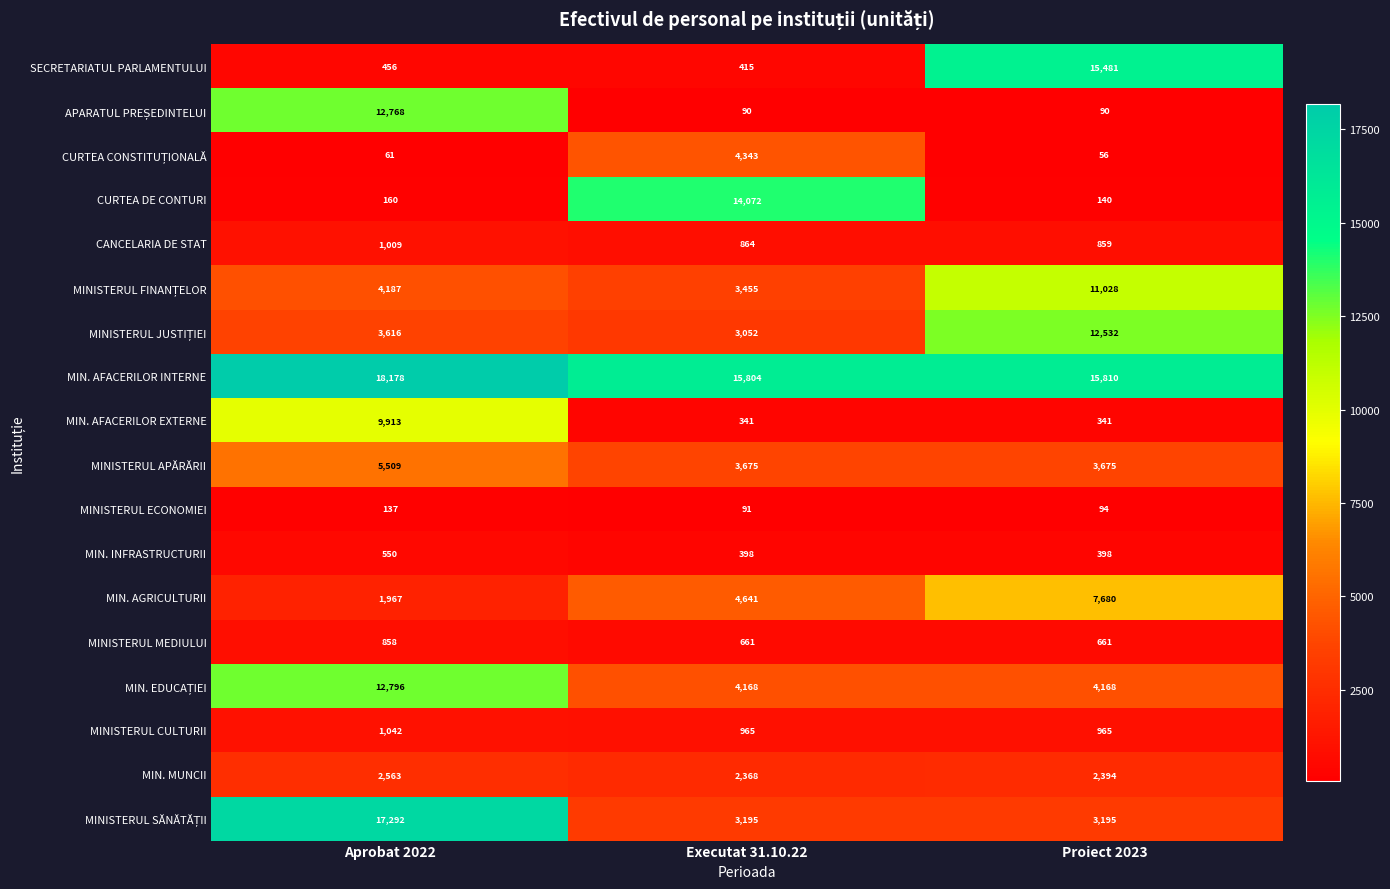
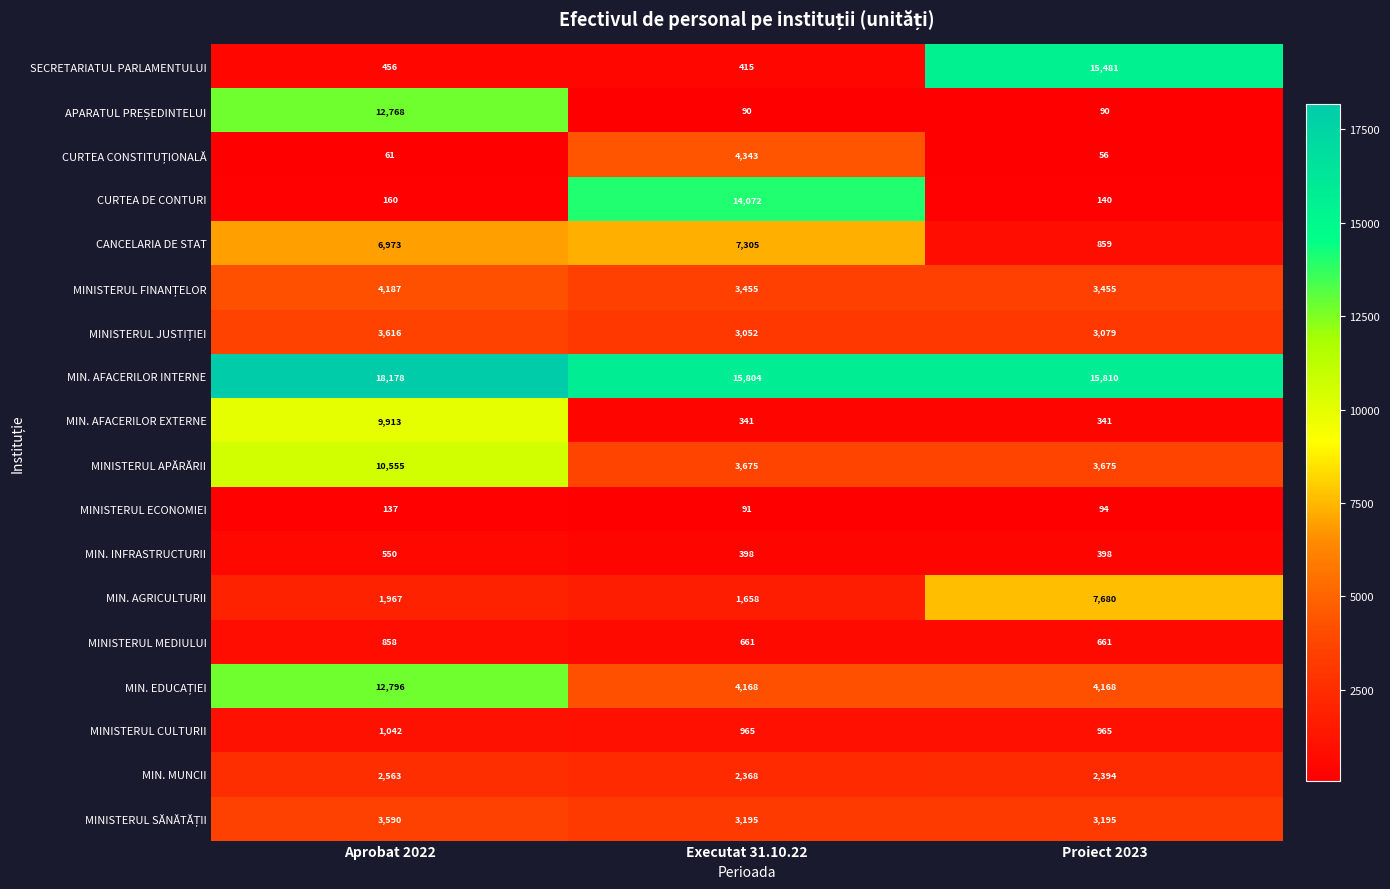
CANCELARIA DE STAT, Aprobat 2022: 1,009 -> 6,973
CANCELARIA DE STAT, Executat 31.10.22: 864 -> 7,305
MINISTERUL FINANȚELOR, Proiect 2023: 11,028 -> 3,455
MINISTERUL JUSTIȚIEI, Proiect 2023: 12,532 -> 3,079
MINISTERUL APĂRĂRII, Aprobat 2022: 5,509 -> 10,555
MIN. AGRICULTURII, Executat 31.10.22: 4,641 -> 1,658
MINISTERUL SĂNĂTĂȚII, Aprobat 2022: 17,292 -> 3,590
